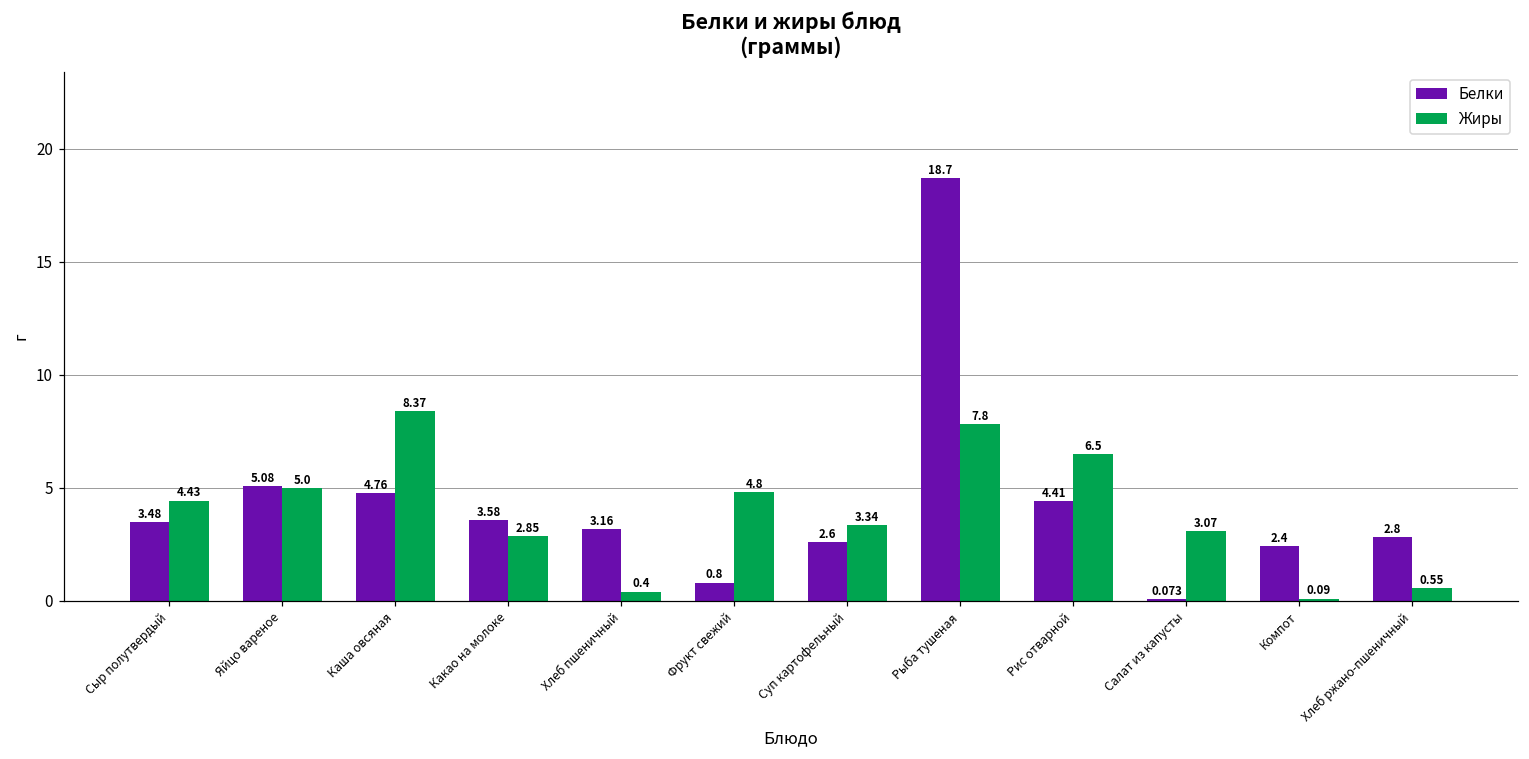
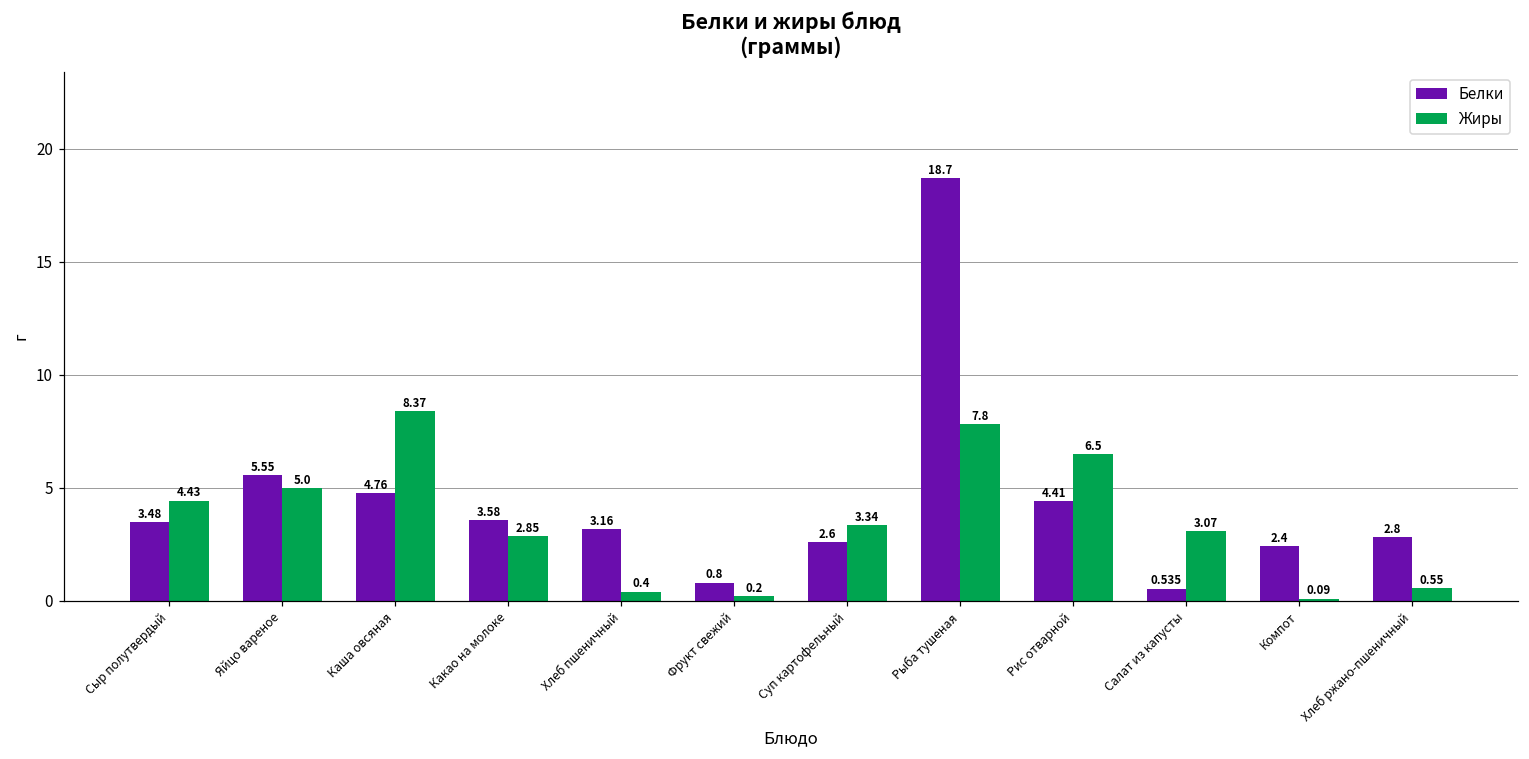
Белки, Яйцо вареное: 5.08 -> 5.55
Жиры, Фрукт свежий: 4.8 -> 0.2
Белки, Салат из капусты: 0.073 -> 0.535
